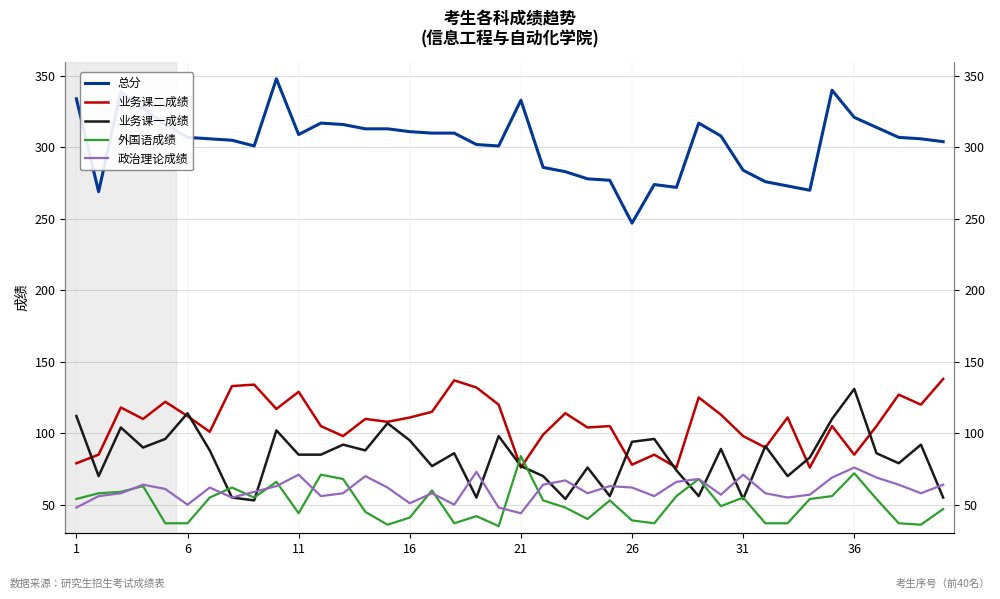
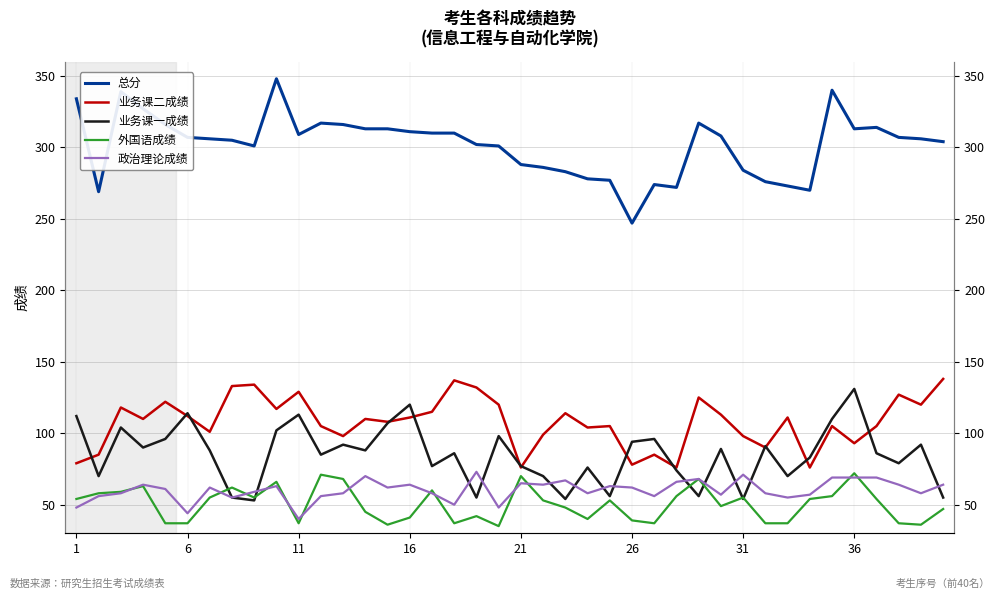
政治理论成绩, 6: 50 -> 44
业务课一成绩, 11: 85 -> 113
外国语成绩, 11: 44 -> 37
政治理论成绩, 11: 71 -> 40
业务课一成绩, 16: 95 -> 120
政治理论成绩, 16: 51 -> 64
总分, 21: 333 -> 288
外国语成绩, 21: 84 -> 70
政治理论成绩, 21: 44 -> 65
总分, 36: 321 -> 313
业务课二成绩, 36: 85 -> 93
政治理论成绩, 36: 76 -> 69
